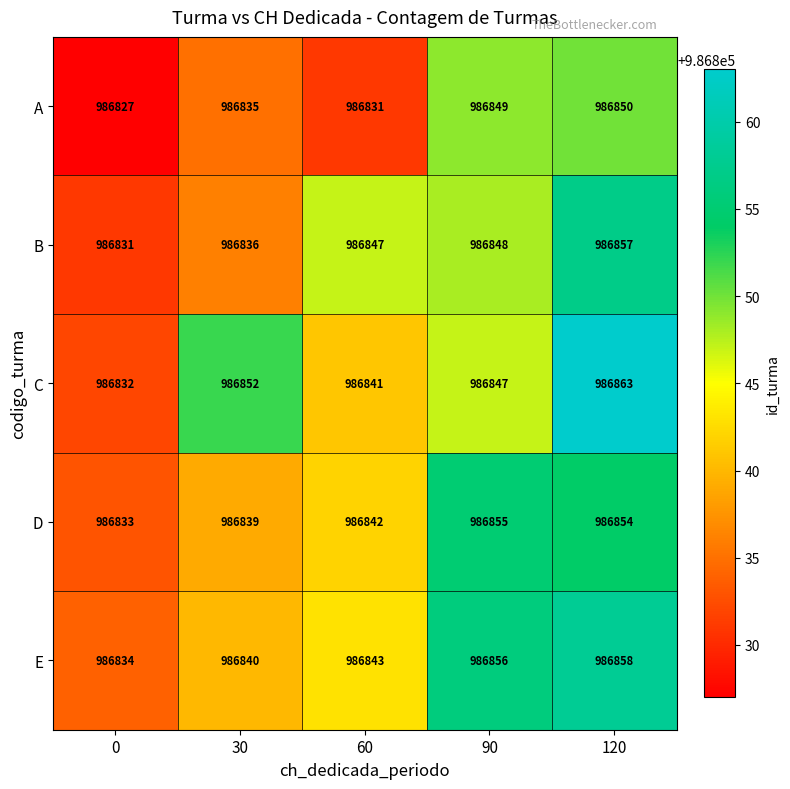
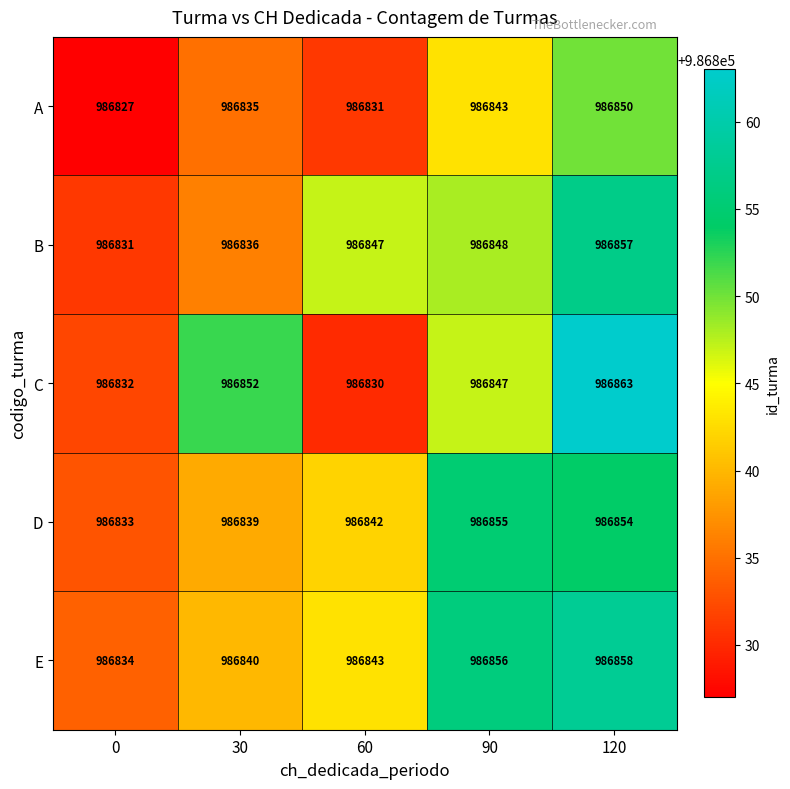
A, 90: 986849 -> 986843
C, 60: 986841 -> 986830
